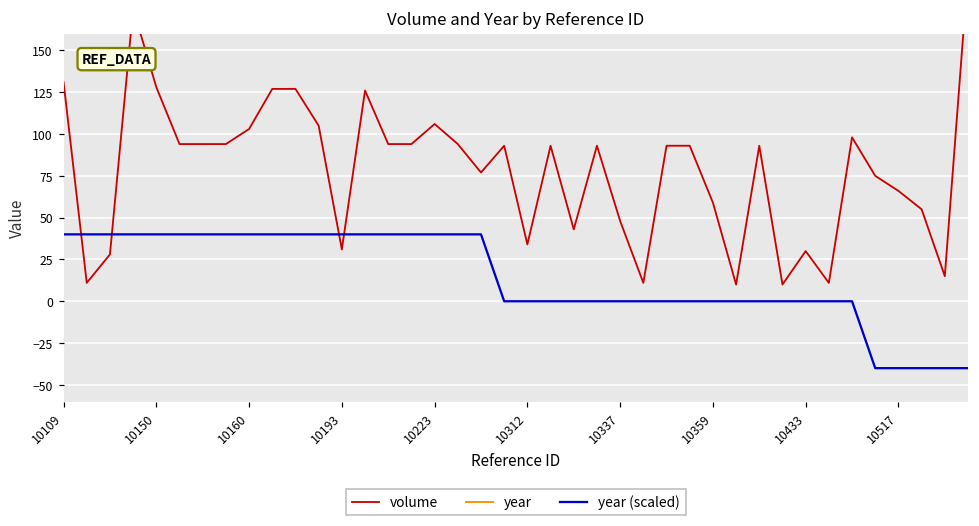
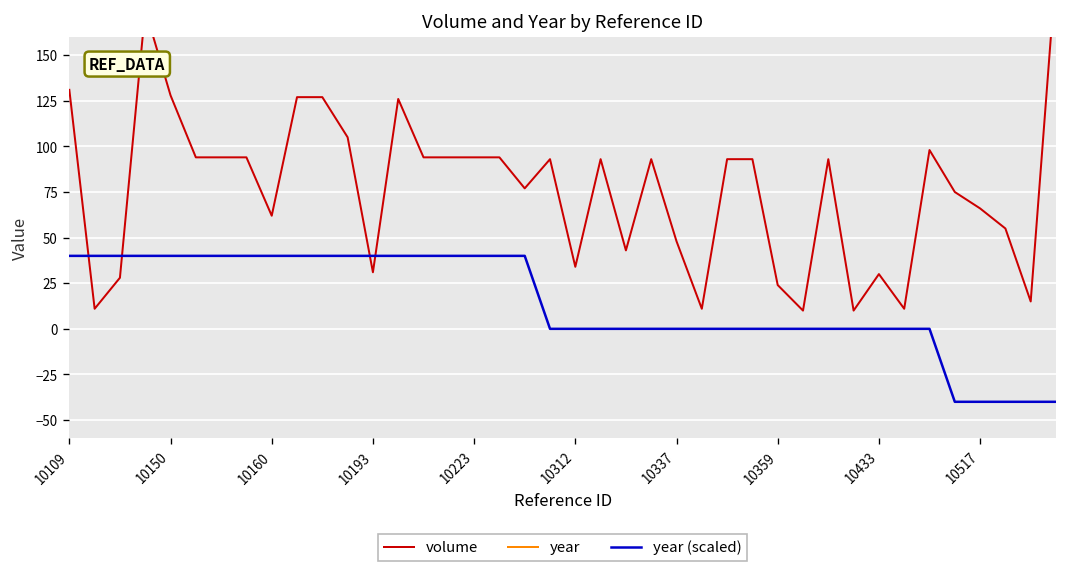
volume, 10160: 103 -> 62
volume, 10223: 106 -> 94
volume, 10359: 59 -> 24
